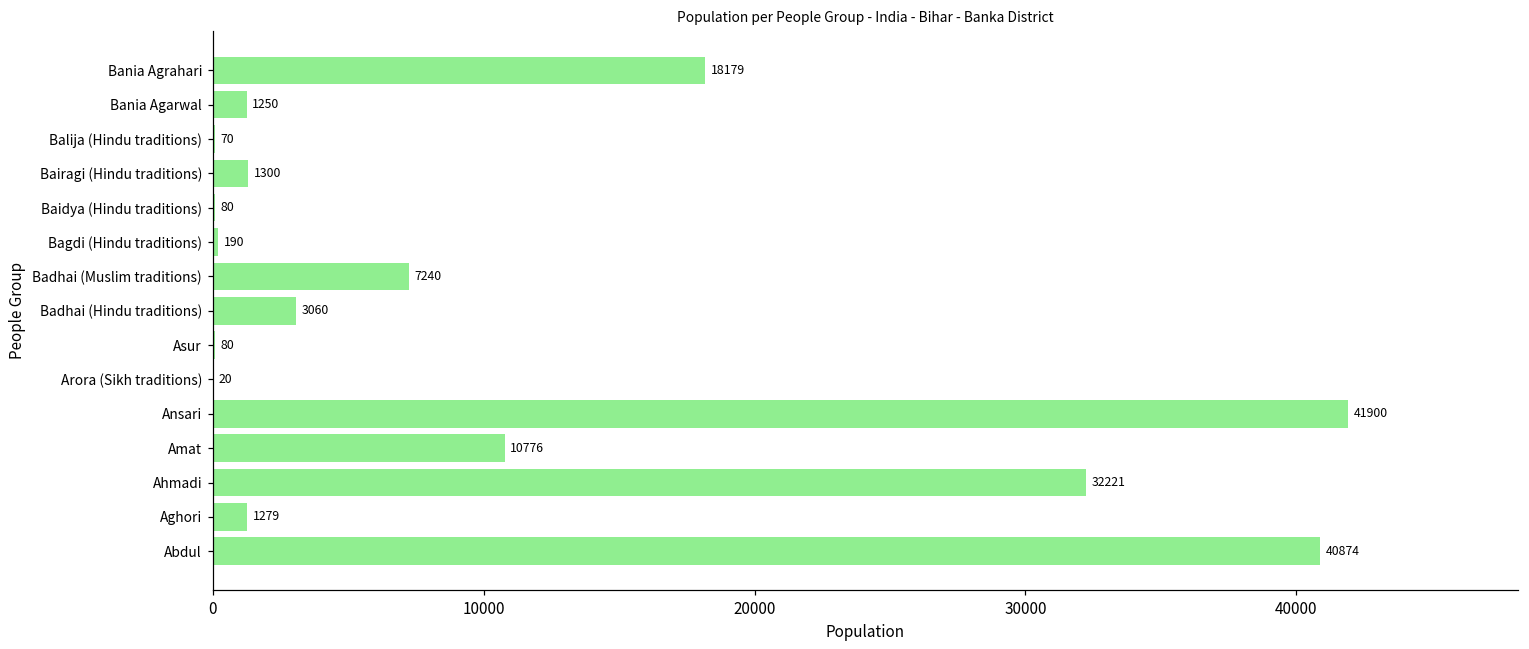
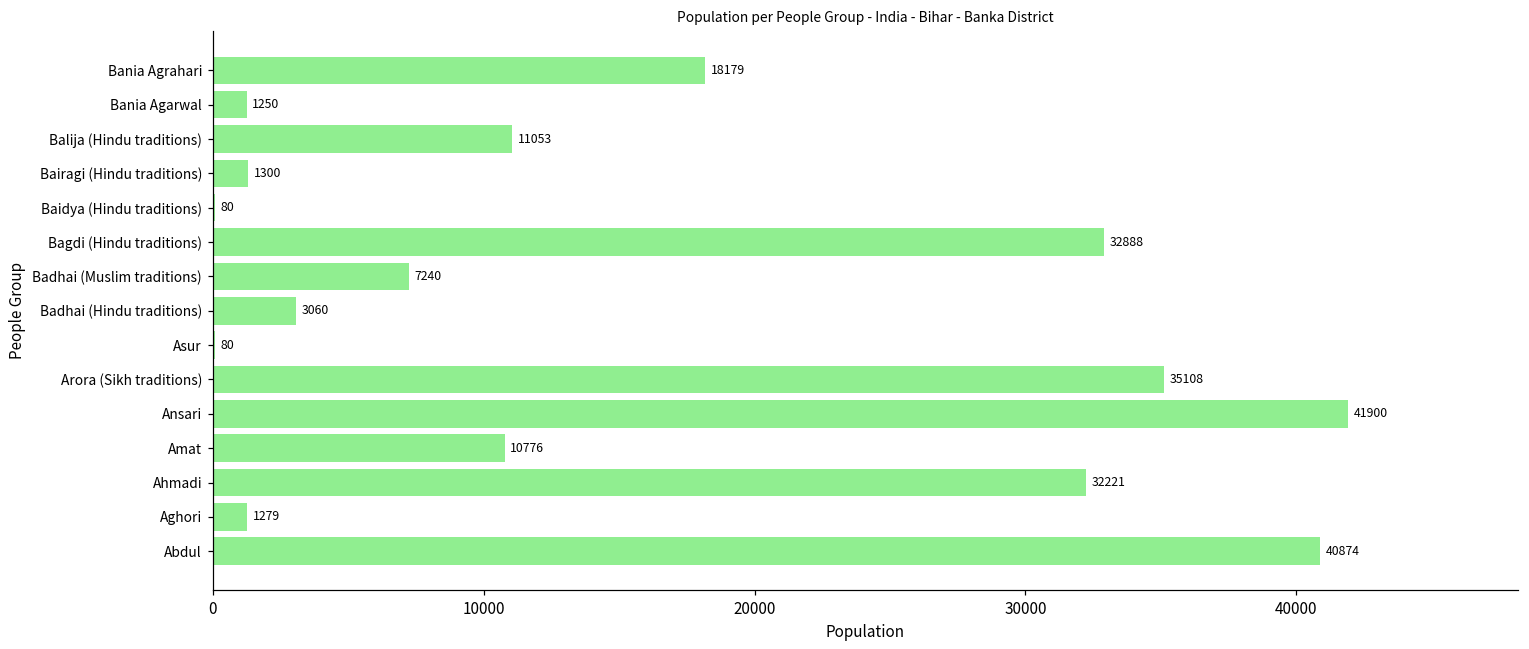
Balija (Hindu traditions): 70 -> 11053
Bagdi (Hindu traditions): 190 -> 32888
Arora (Sikh traditions): 20 -> 35108
